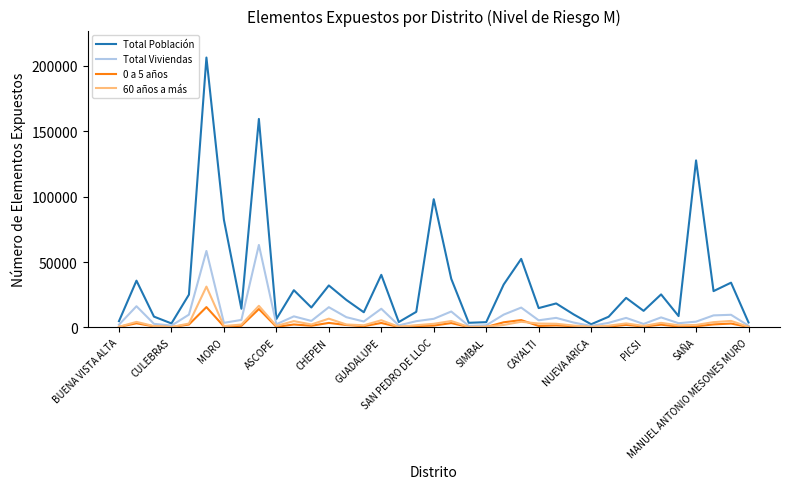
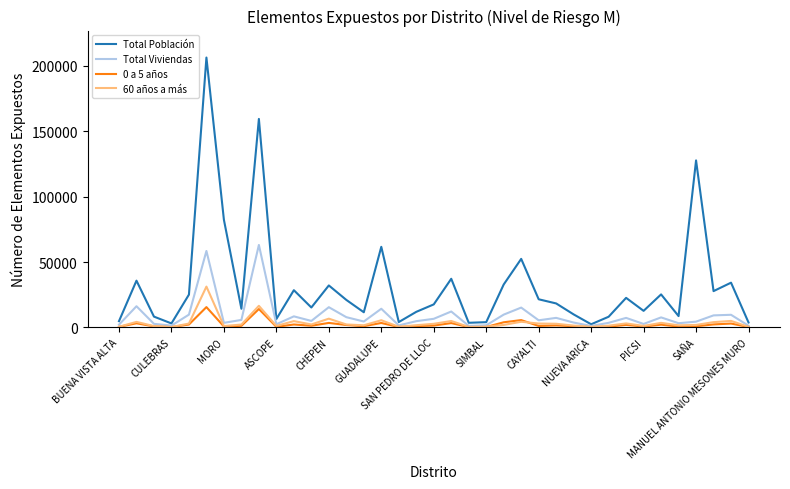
Total Población, GUADALUPE: 40000 -> 62000
Total Población, SAN PEDRO DE LLOC: 98000 -> 18000
Total Población, CAYALTI: 15000 -> 22000
